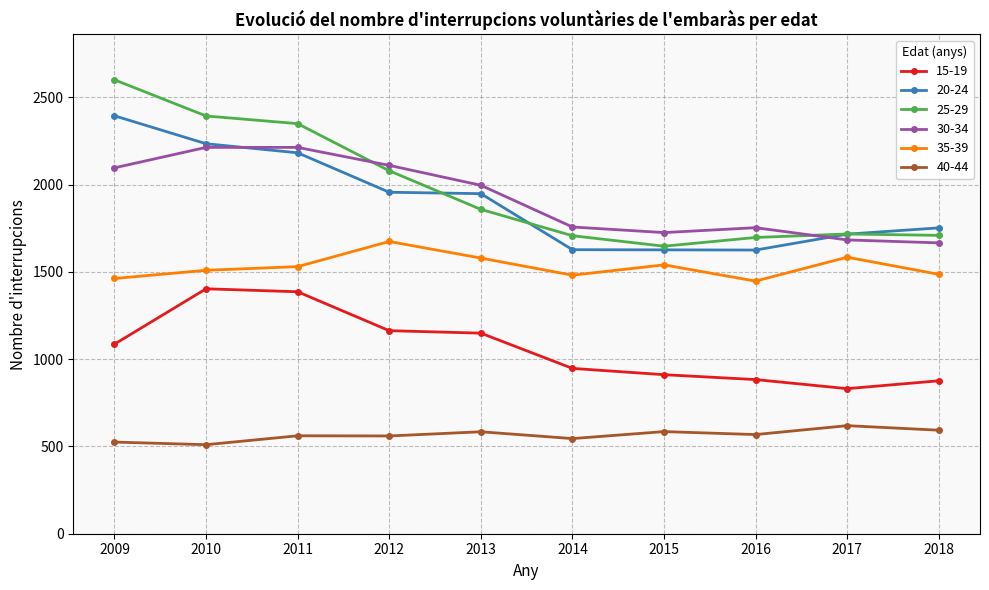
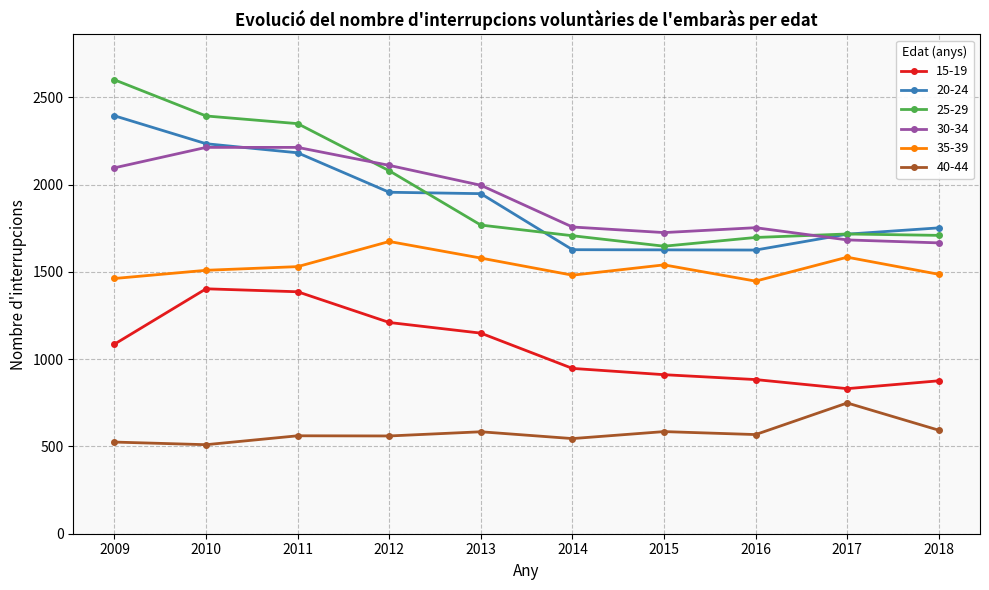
15-19, 2012: 1160 -> 1210
25-29, 2013: 1860 -> 1770
40-44, 2017: 620 -> 750
